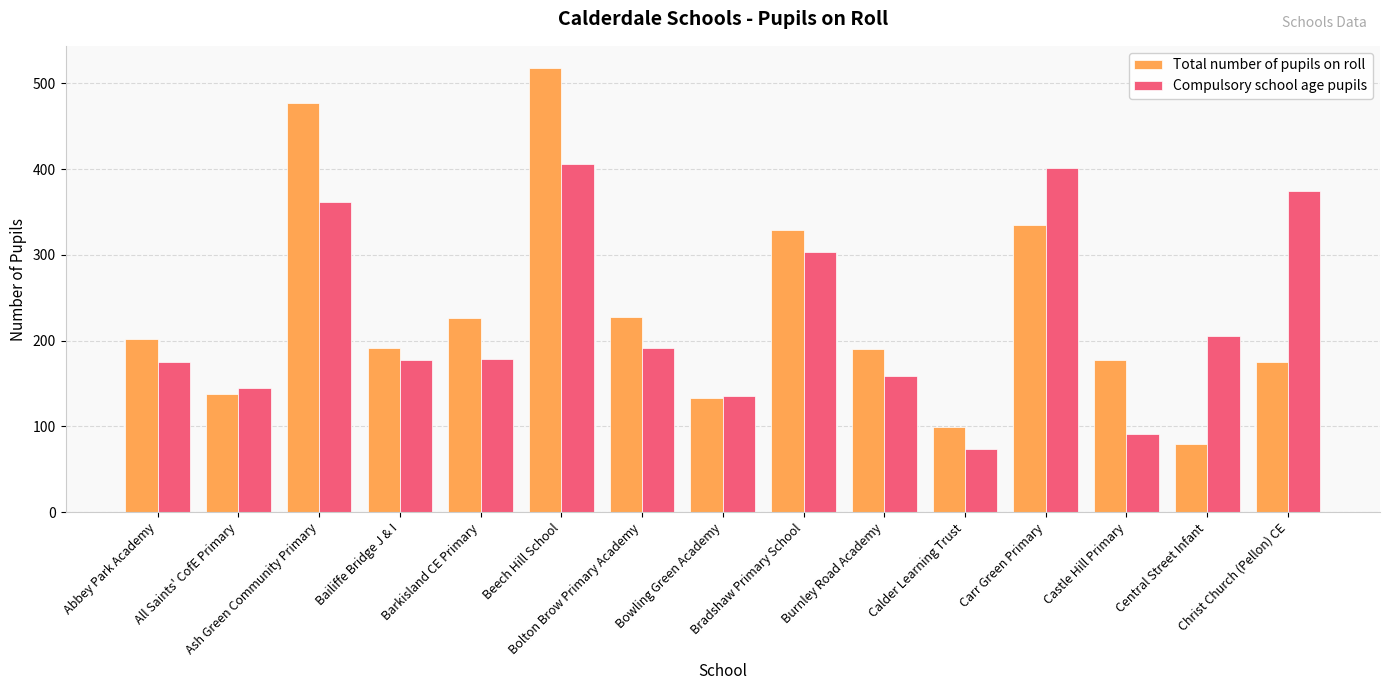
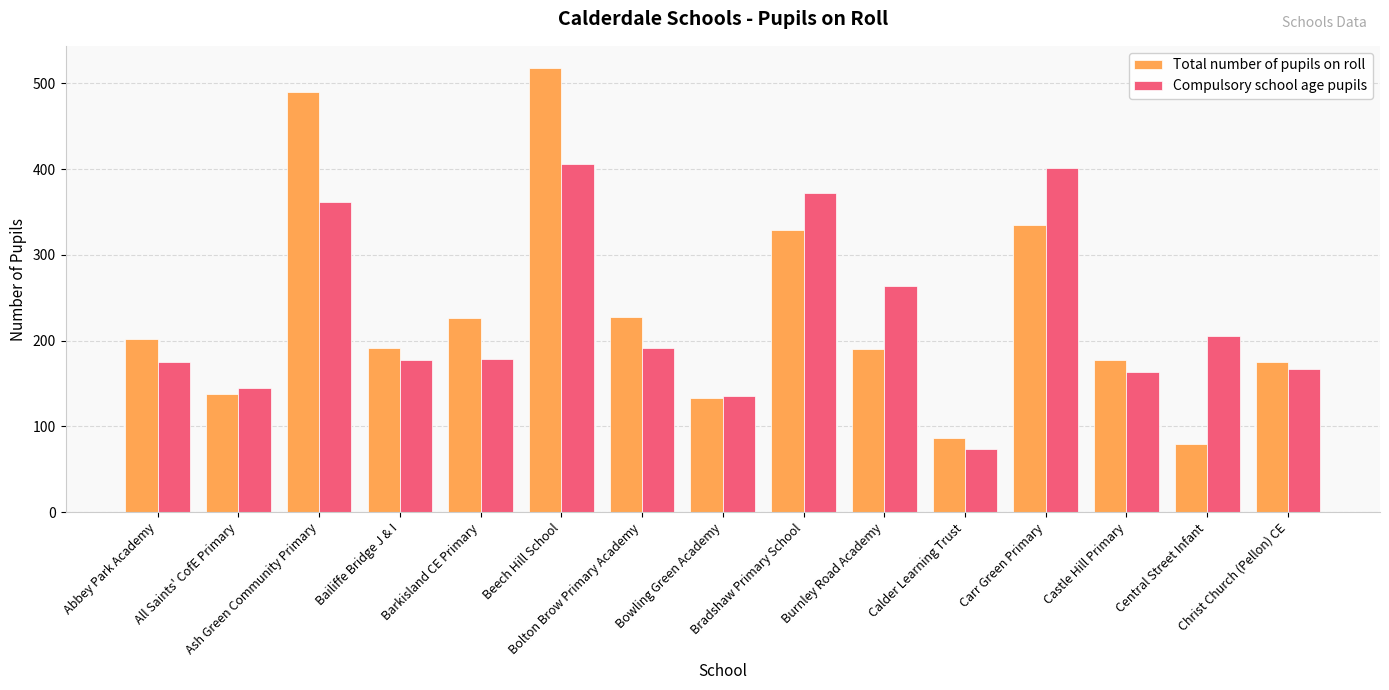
Total number of pupils on roll, Ash Green Community Primary: 480 -> 490
Compulsory school age pupils, Bradshaw Primary School: 300 -> 370
Compulsory school age pupils, Burnley Road Academy: 160 -> 260
Total number of pupils on roll, Calder Learning Trust: 100 -> 90
Compulsory school age pupils, Castle Hill Primary: 90 -> 160
Compulsory school age pupils, Christ Church (Pellon) CE: 380 -> 170
